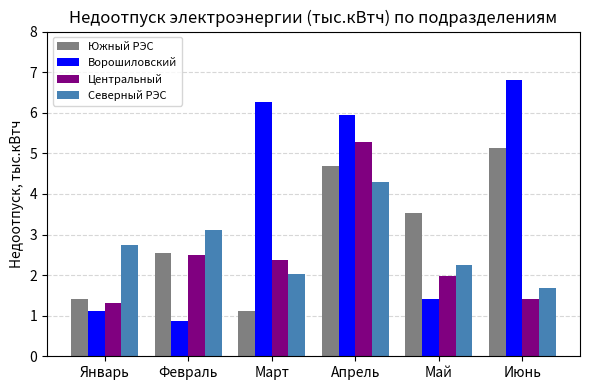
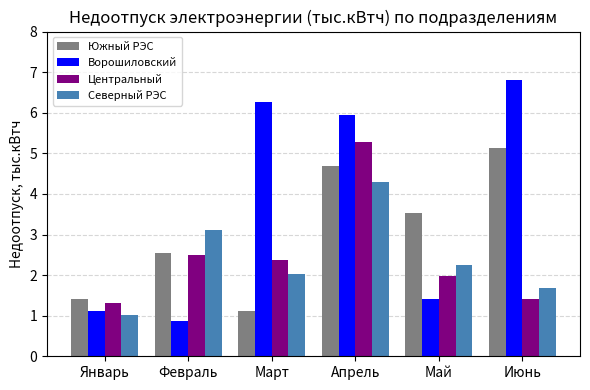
Северный РЭС, Январь: 2.8 -> 1.0
